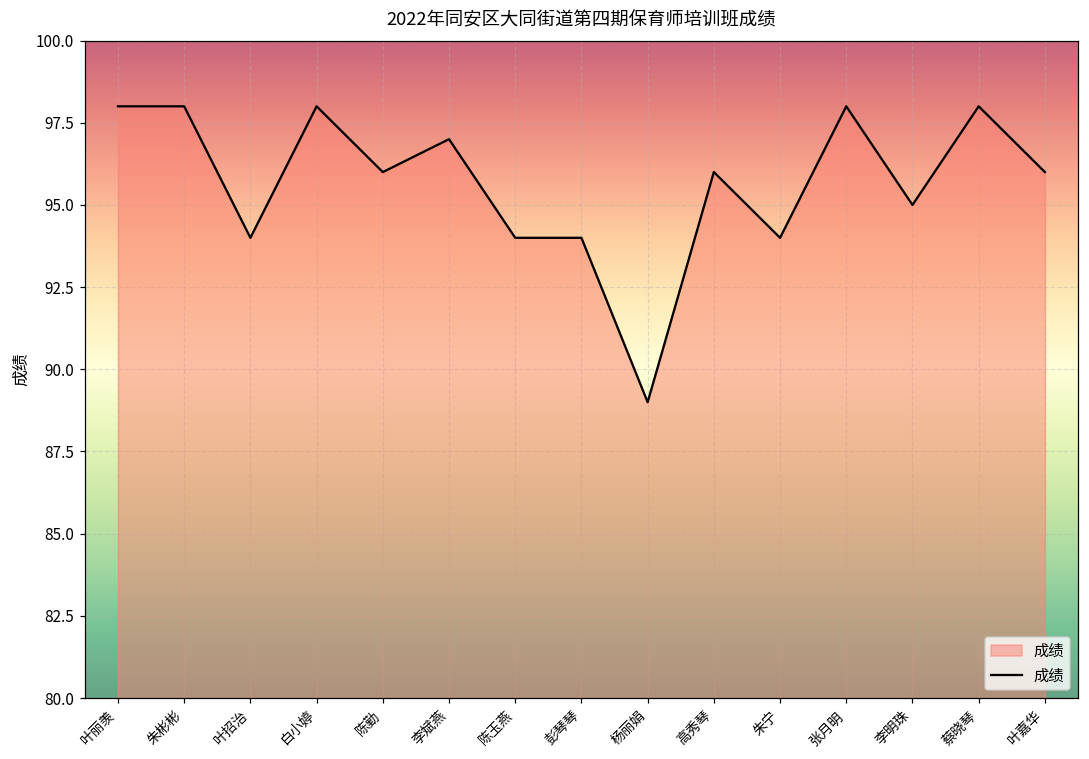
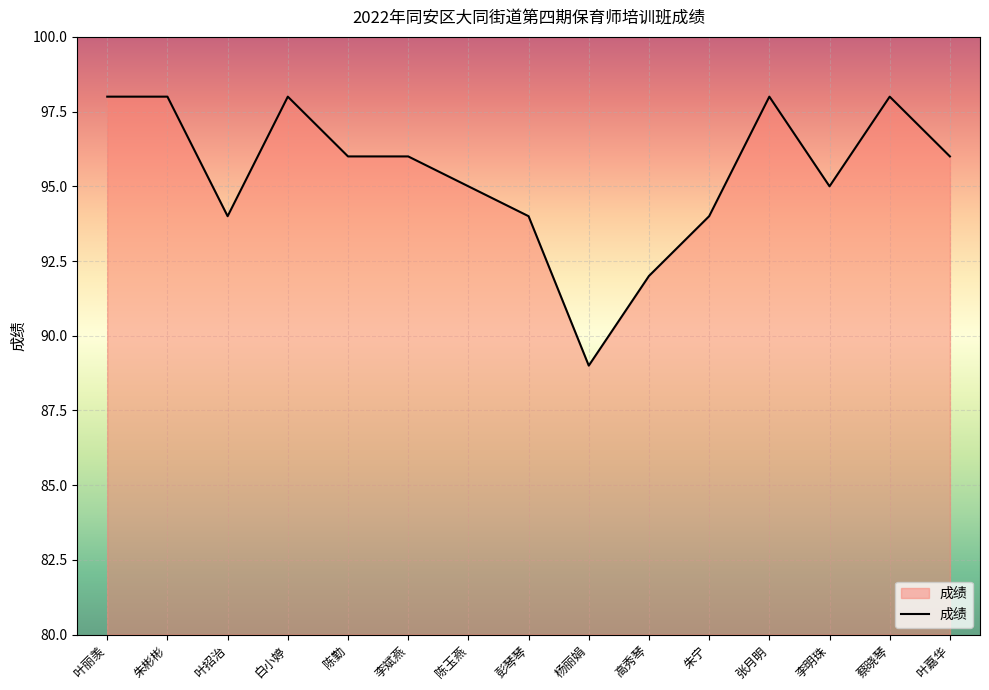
李斌燕: 97 -> 96
陈玉燕: 94 -> 95
高秀琴: 96 -> 92
